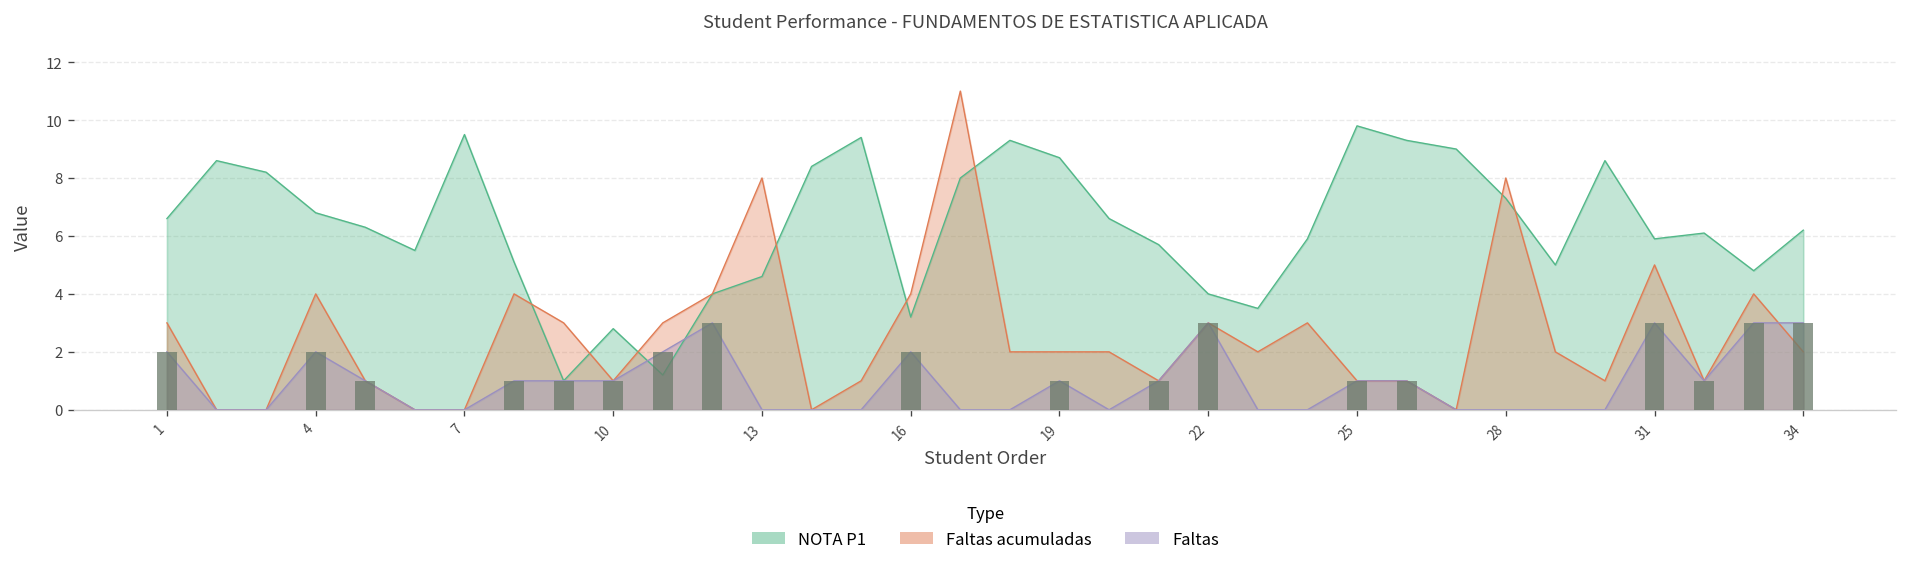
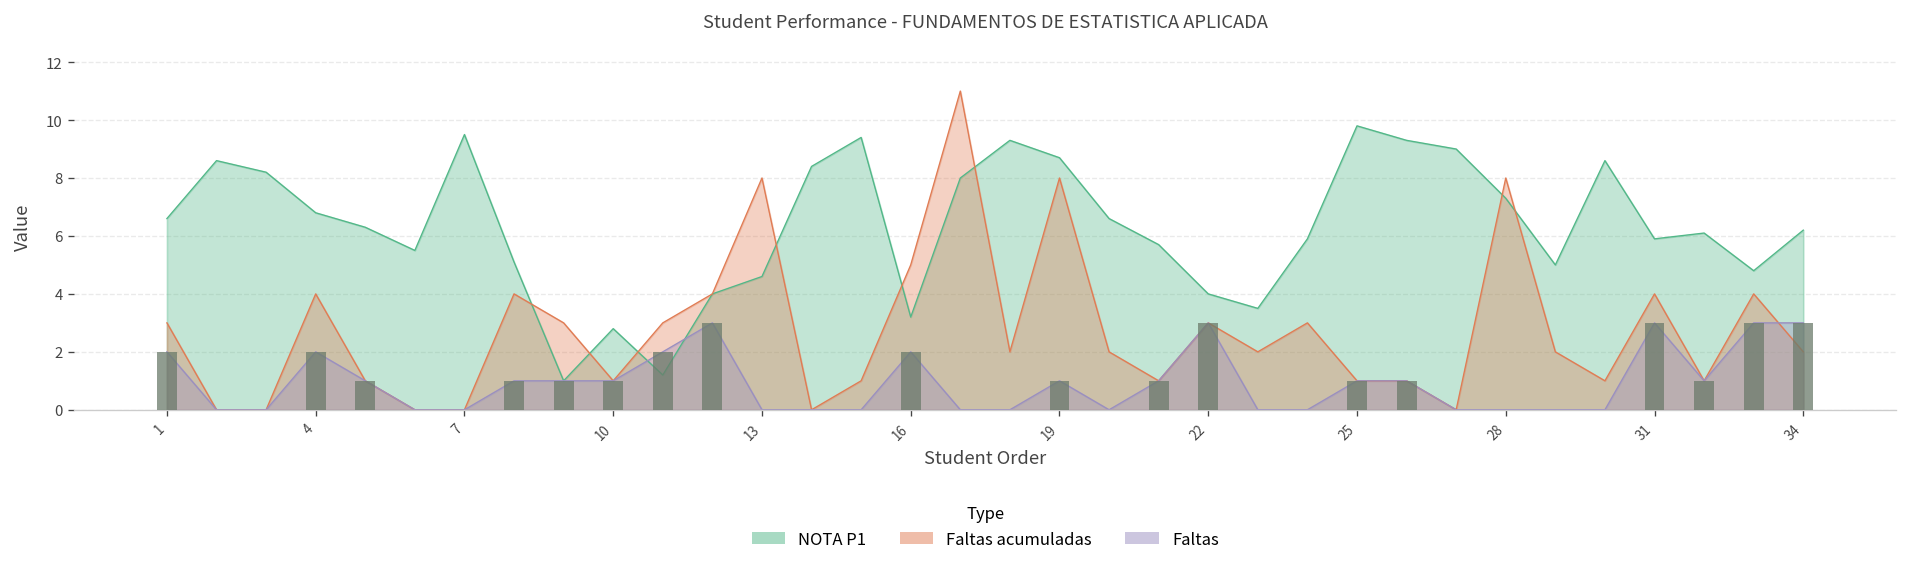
Faltas acumuladas, 16: 4 -> 5
Faltas acumuladas, 19: 2 -> 8
Faltas acumuladas, 31: 5 -> 4
